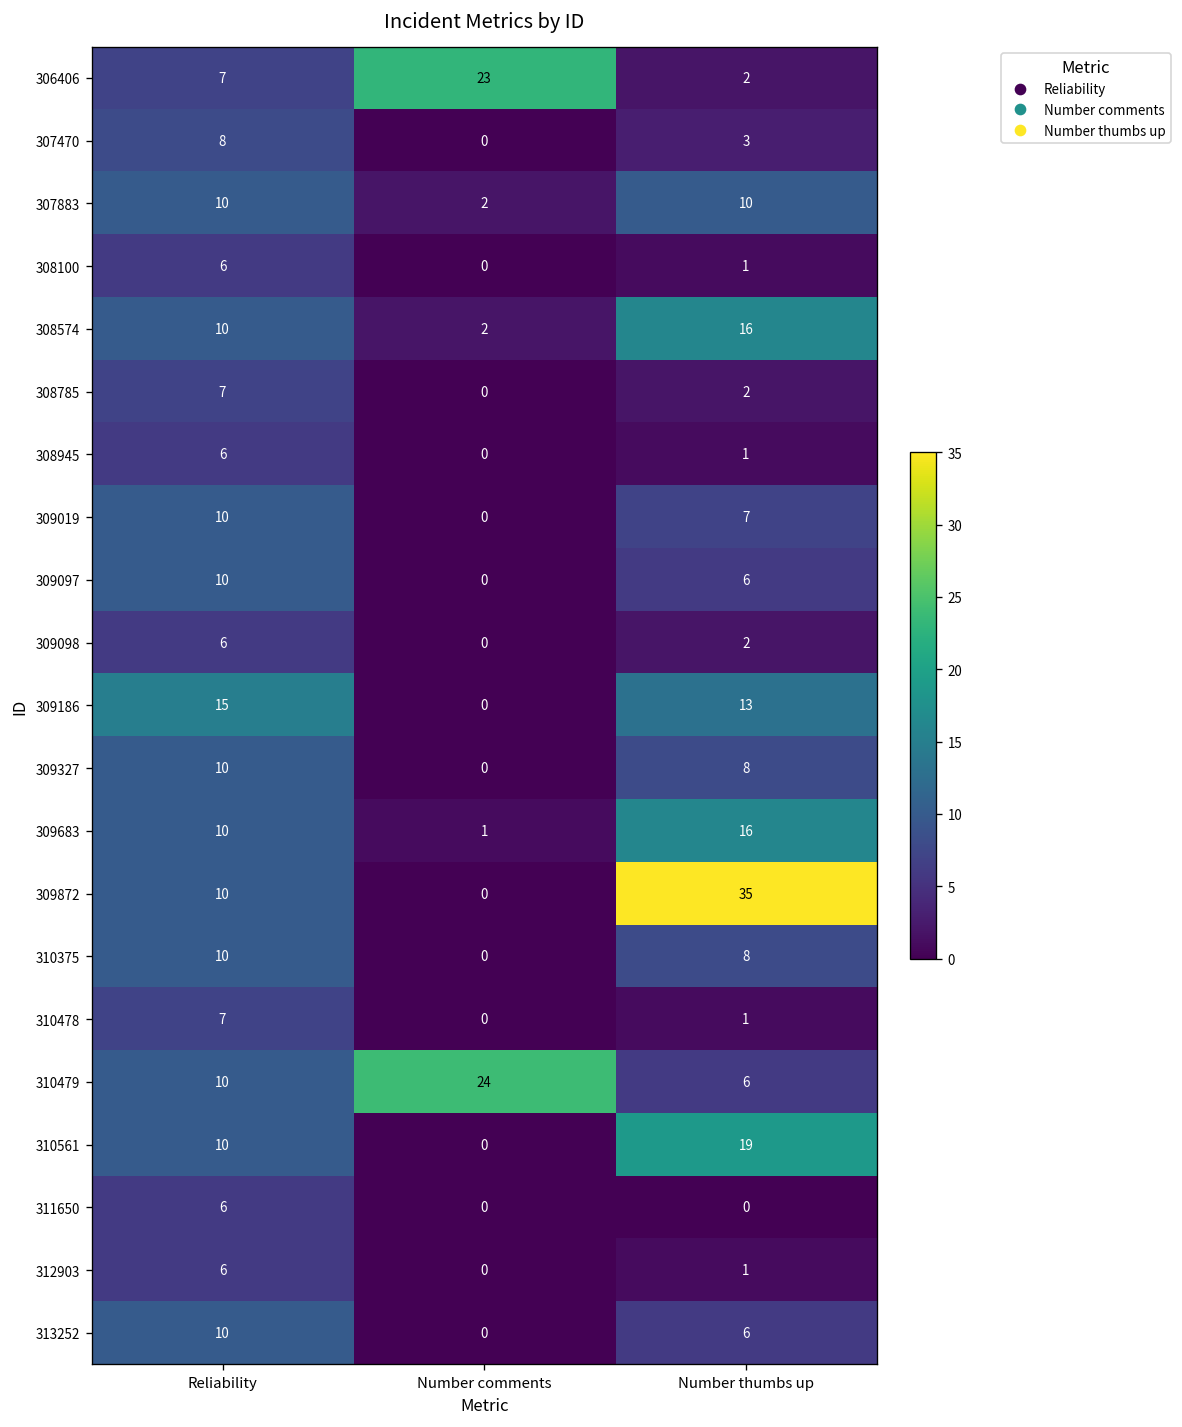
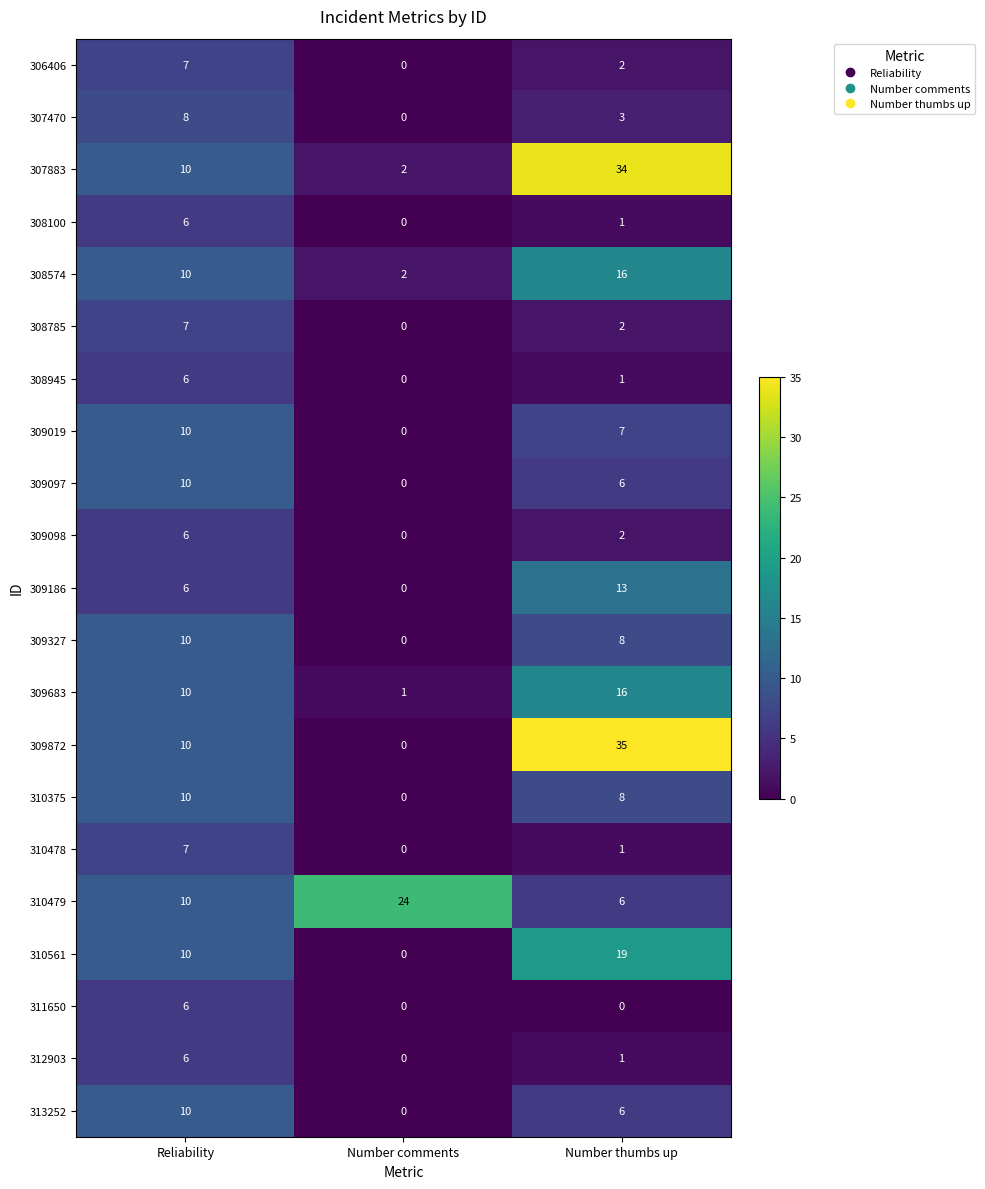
306406, Number comments: 23 -> 0
307883, Number thumbs up: 10 -> 34
309186, Reliability: 15 -> 6
